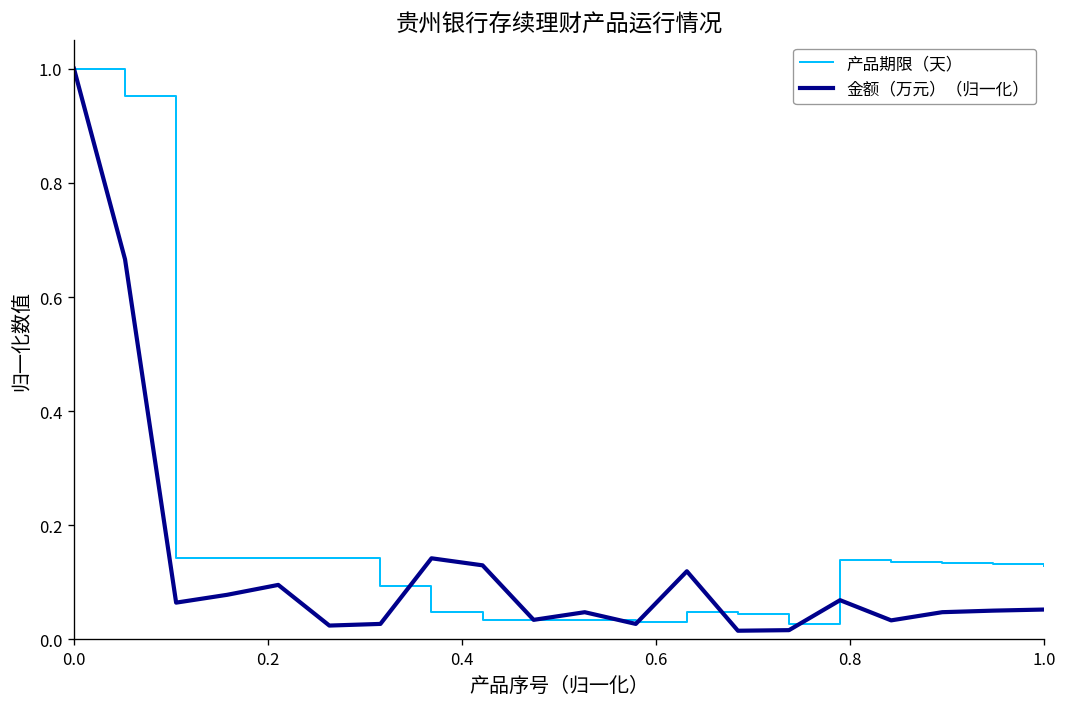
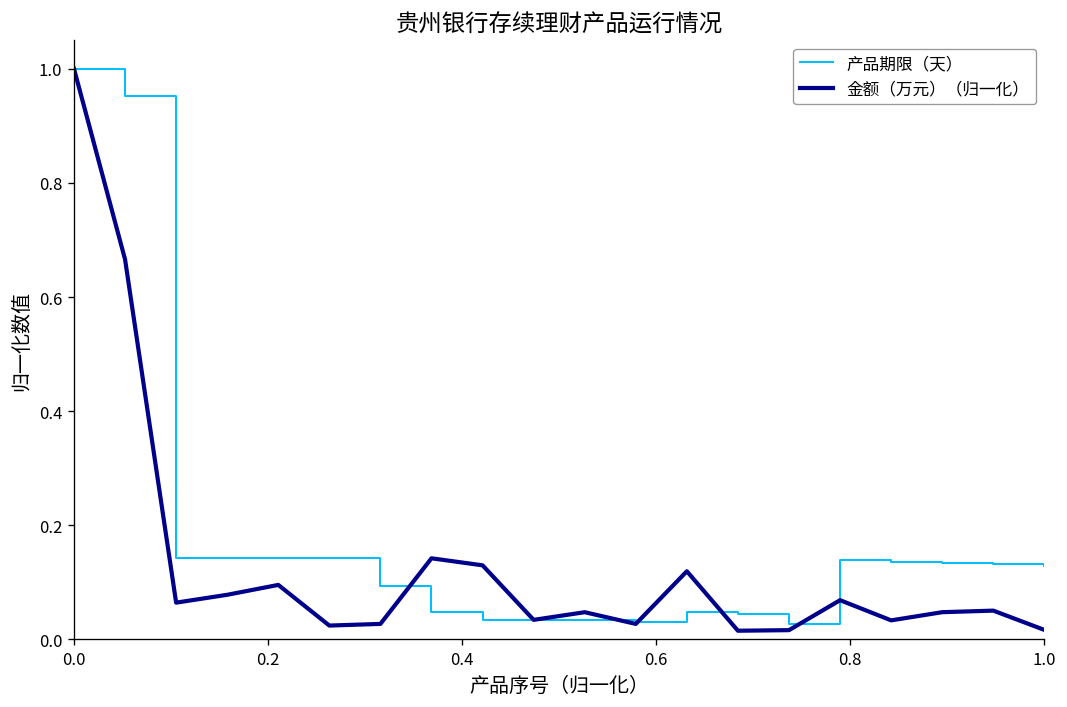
金额（万元）（归一化）, 1.0: 0.05 -> 0.02
